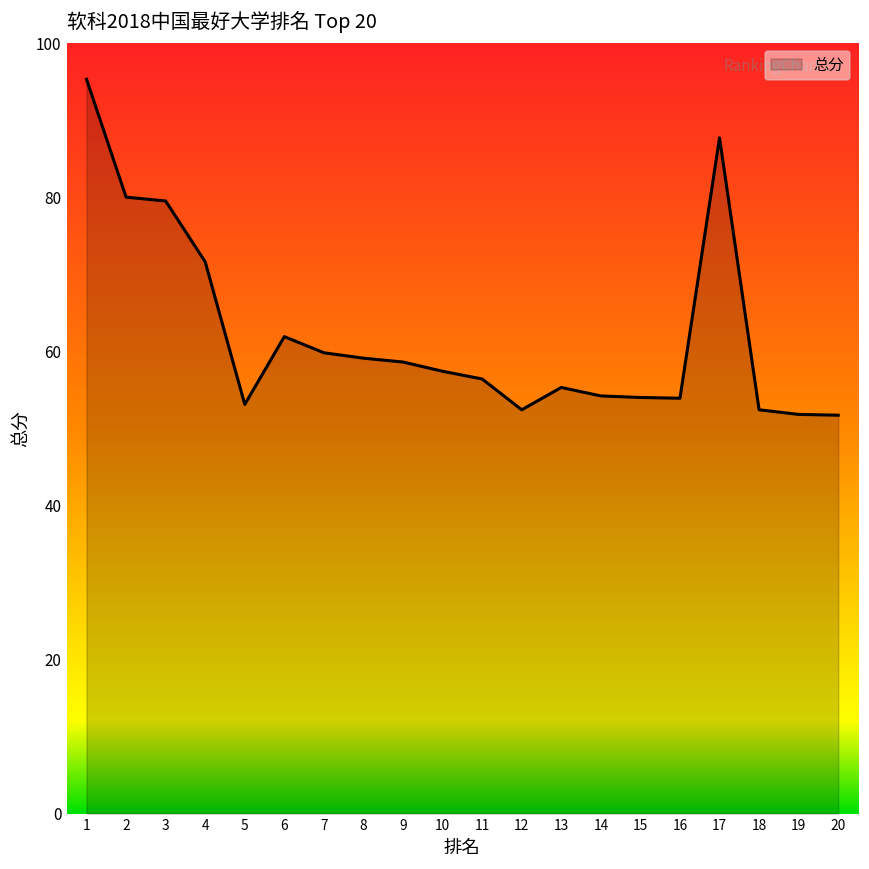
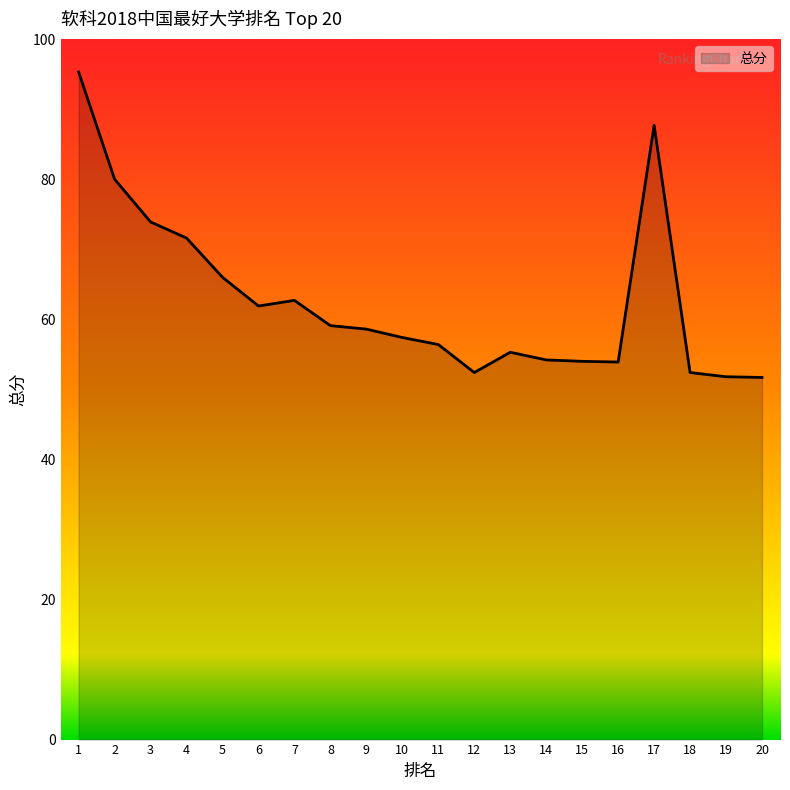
3: 80 -> 74
5: 53 -> 66
7: 60 -> 63
